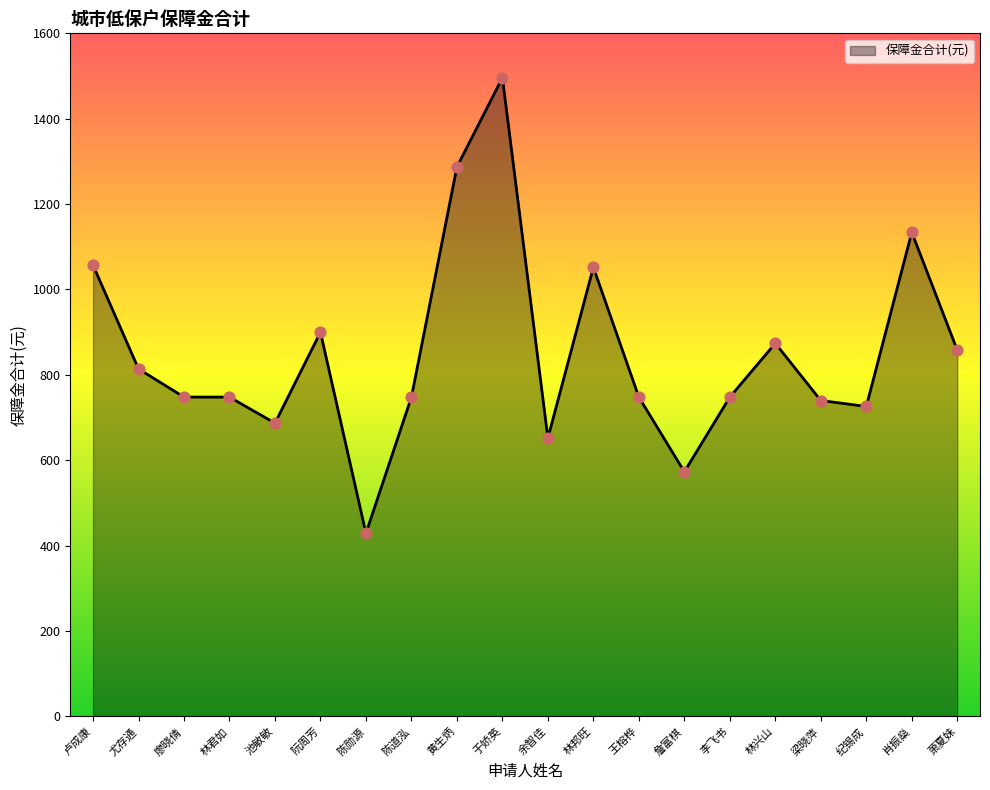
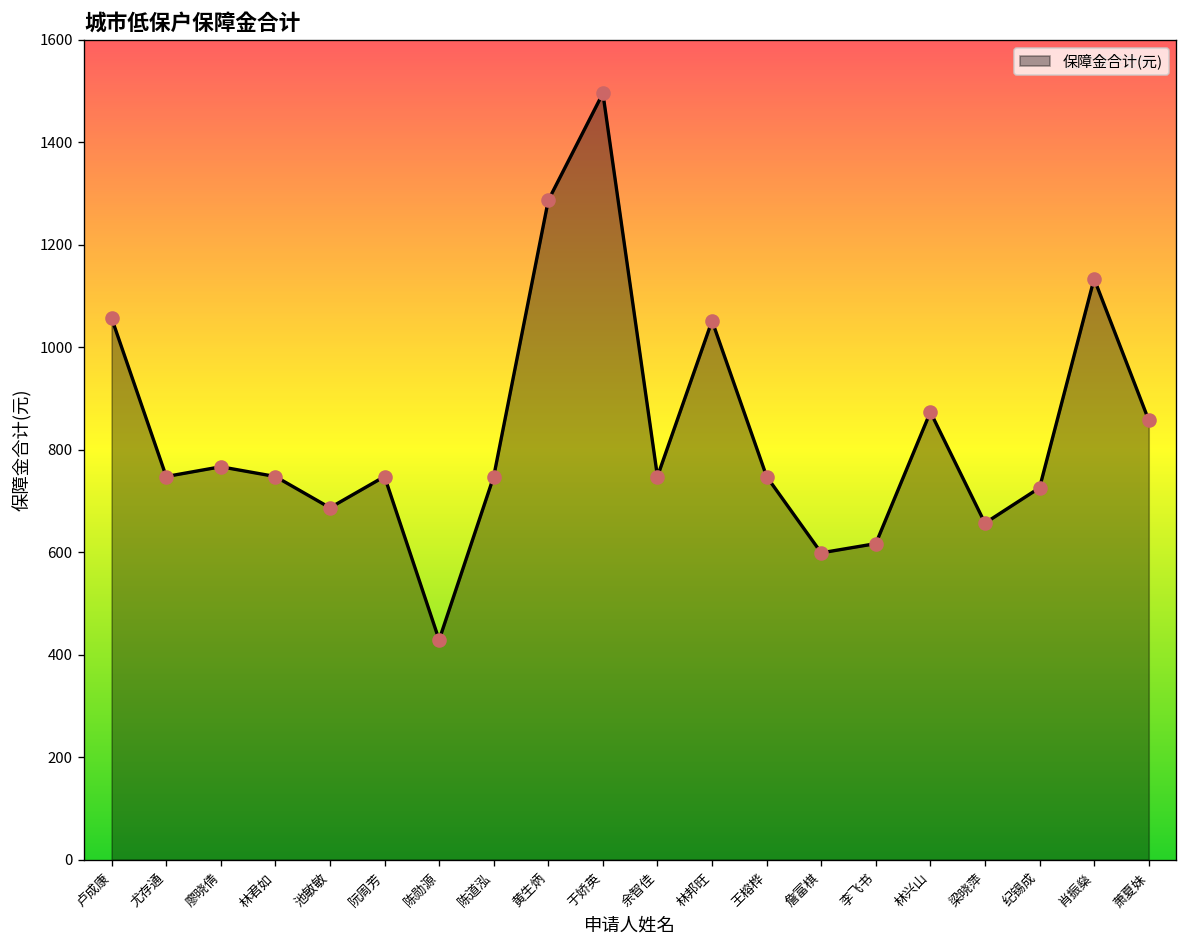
尤存通: 810 -> 750
廖晓倩: 750 -> 770
阮周芳: 900 -> 750
余智佳: 650 -> 750
詹富棋: 570 -> 600
李飞书: 750 -> 620
梁晓萍: 740 -> 660
